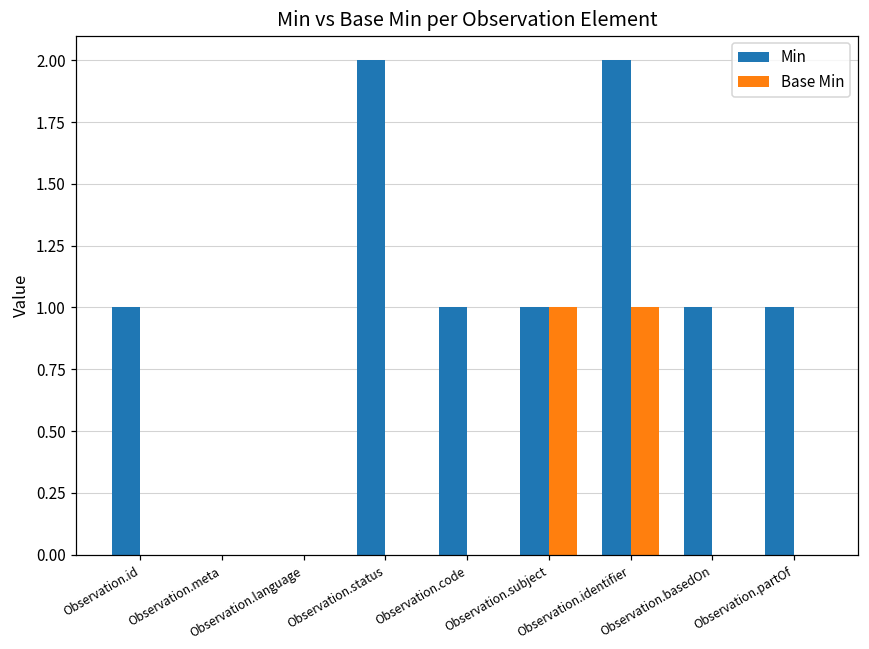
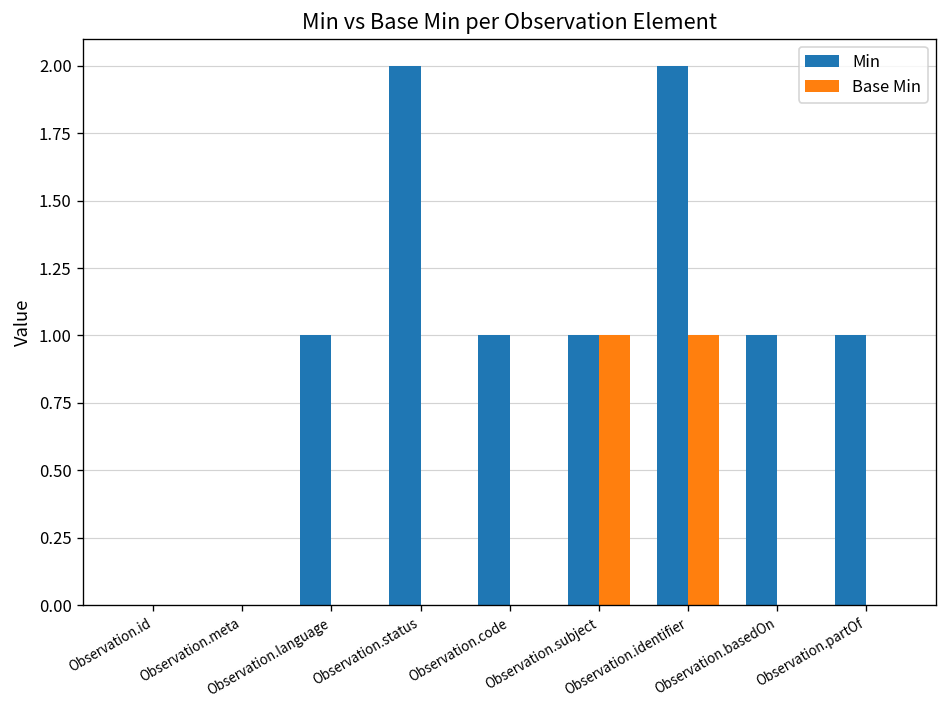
Min, Observation.id: 1 -> 0
Min, Observation.language: 0 -> 1
